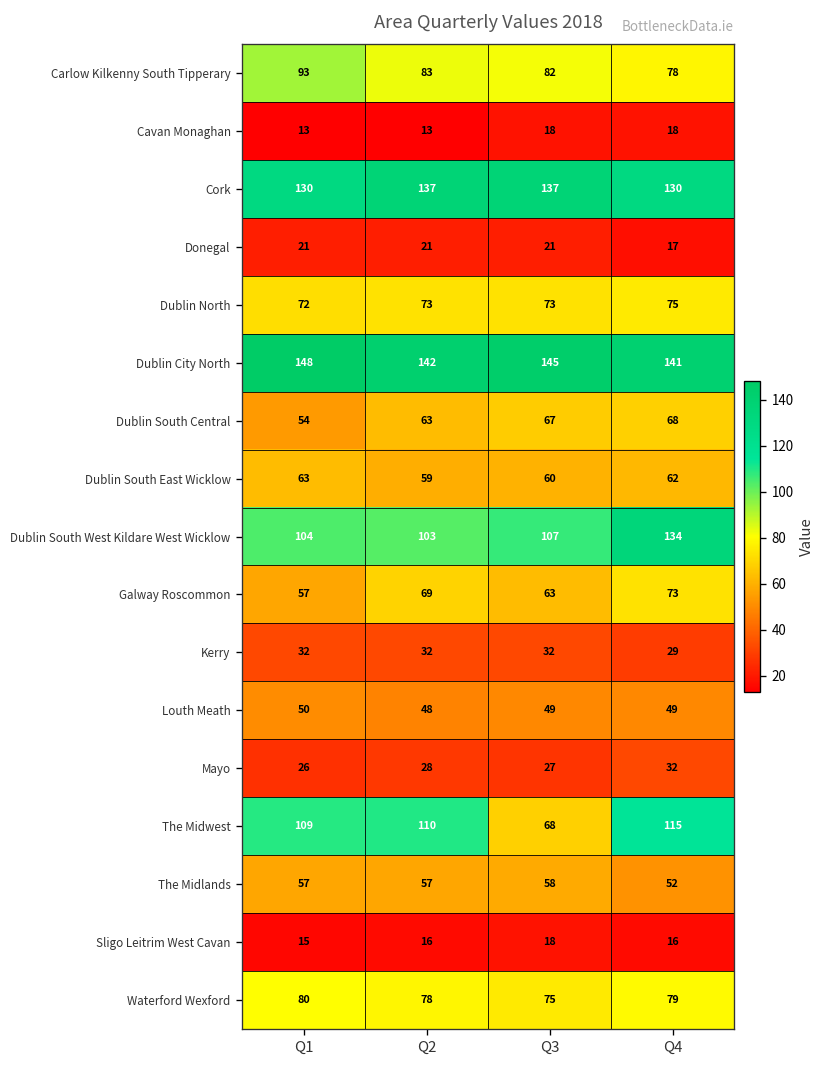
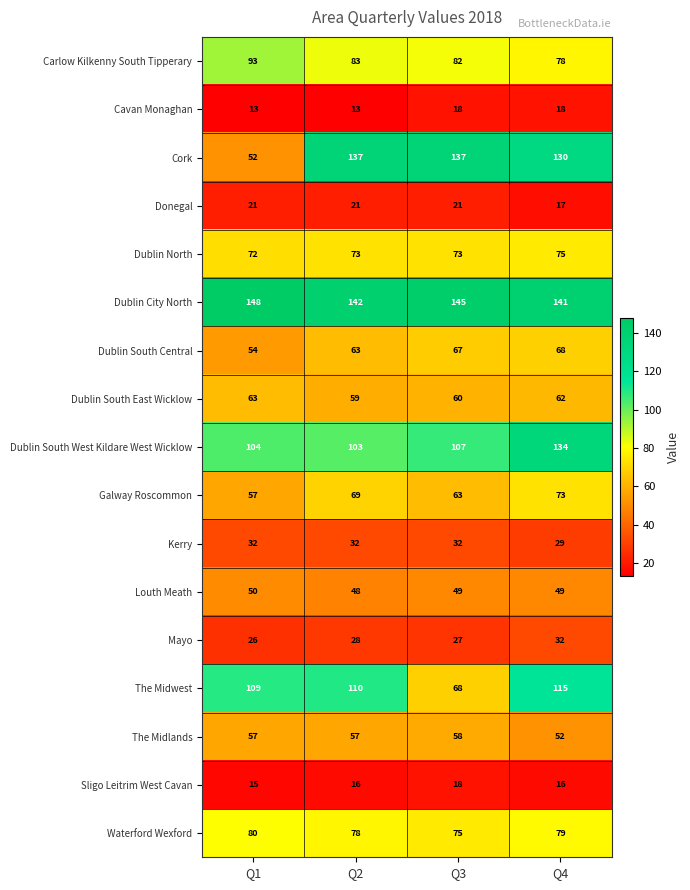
Cork, Q1: 130 -> 52
